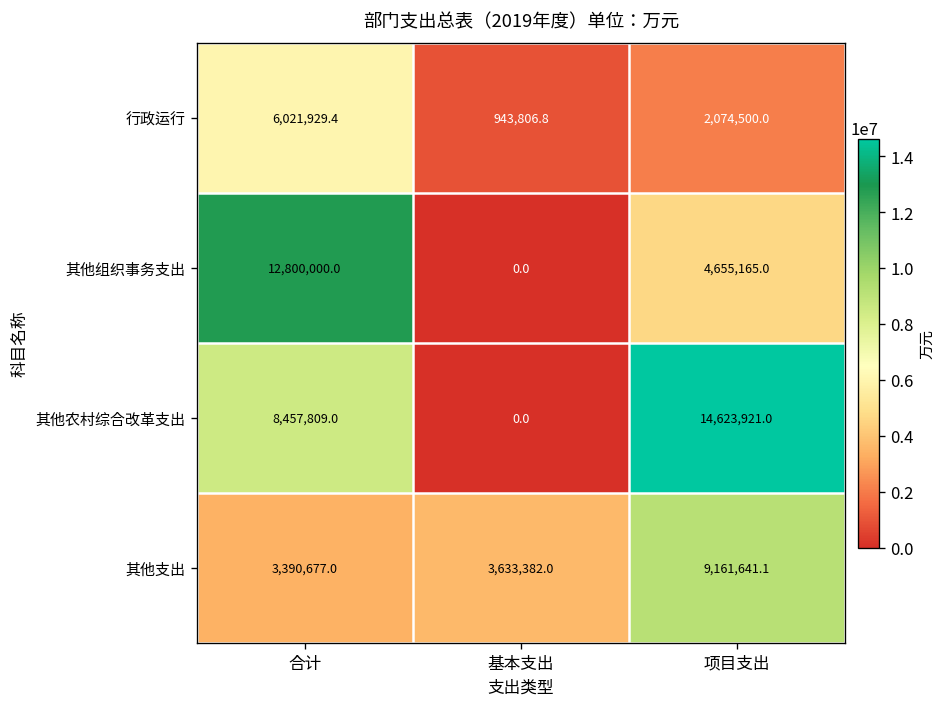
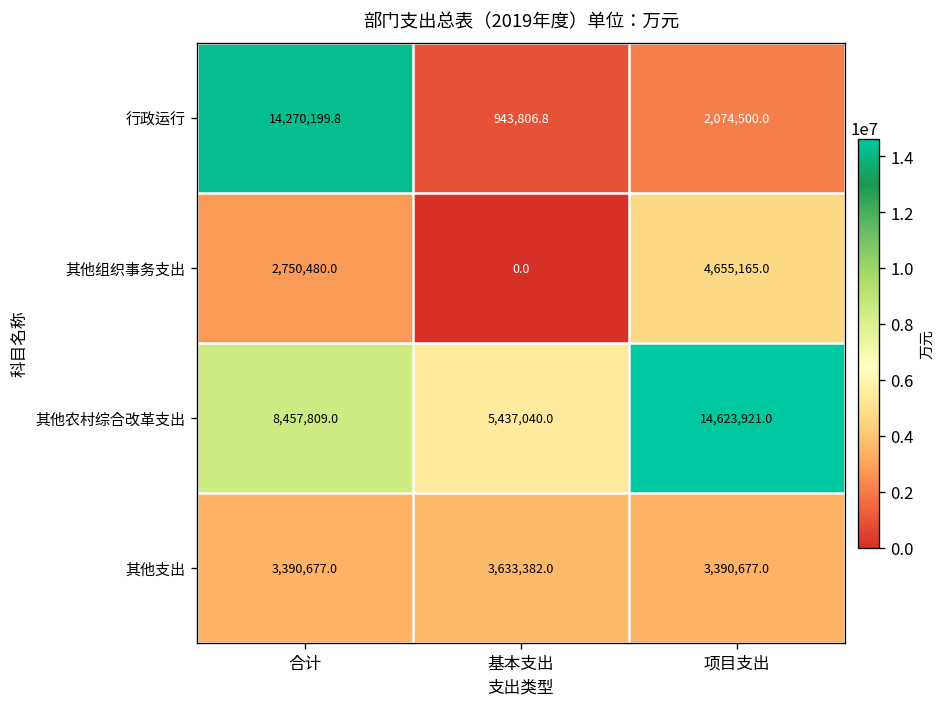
行政运行, 合计: 6,021,929.4 -> 14,270,199.8
其他组织事务支出, 合计: 12,800,000.0 -> 2,750,480.0
其他农村综合改革支出, 基本支出: 0.0 -> 5,437,040.0
其他支出, 项目支出: 9,161,641.1 -> 3,390,677.0
